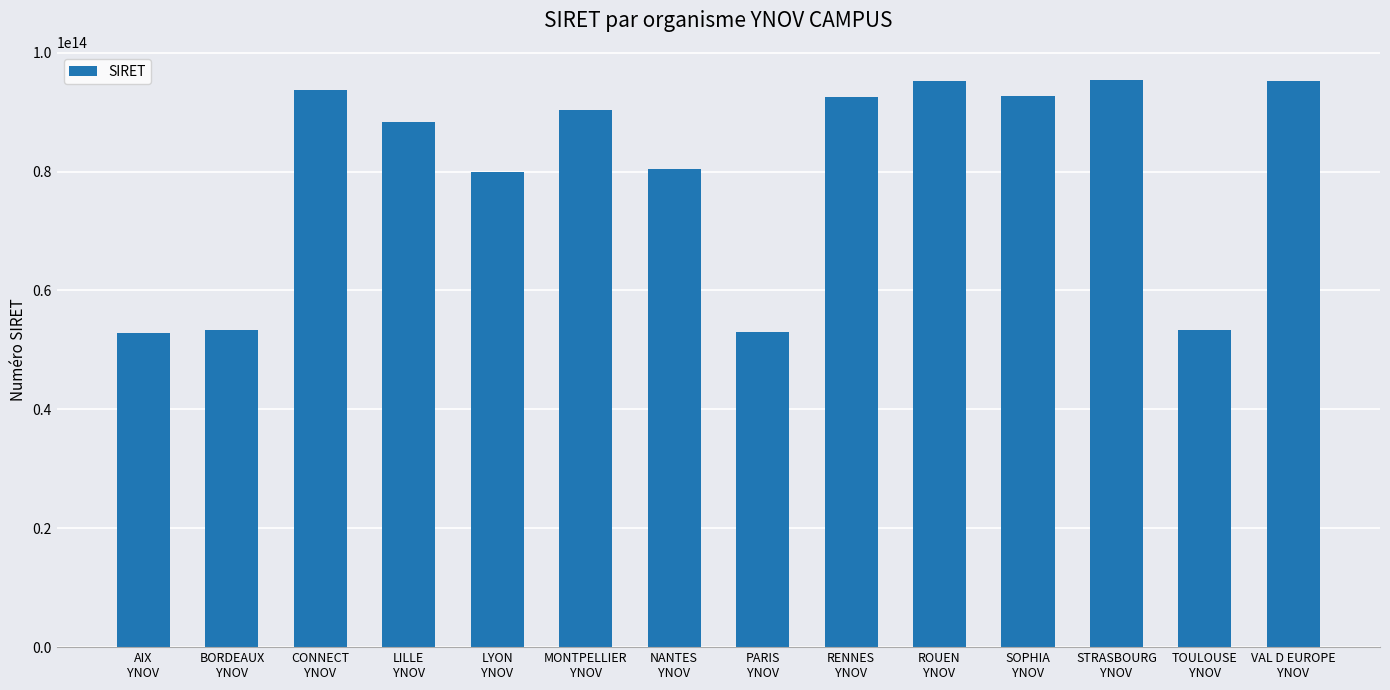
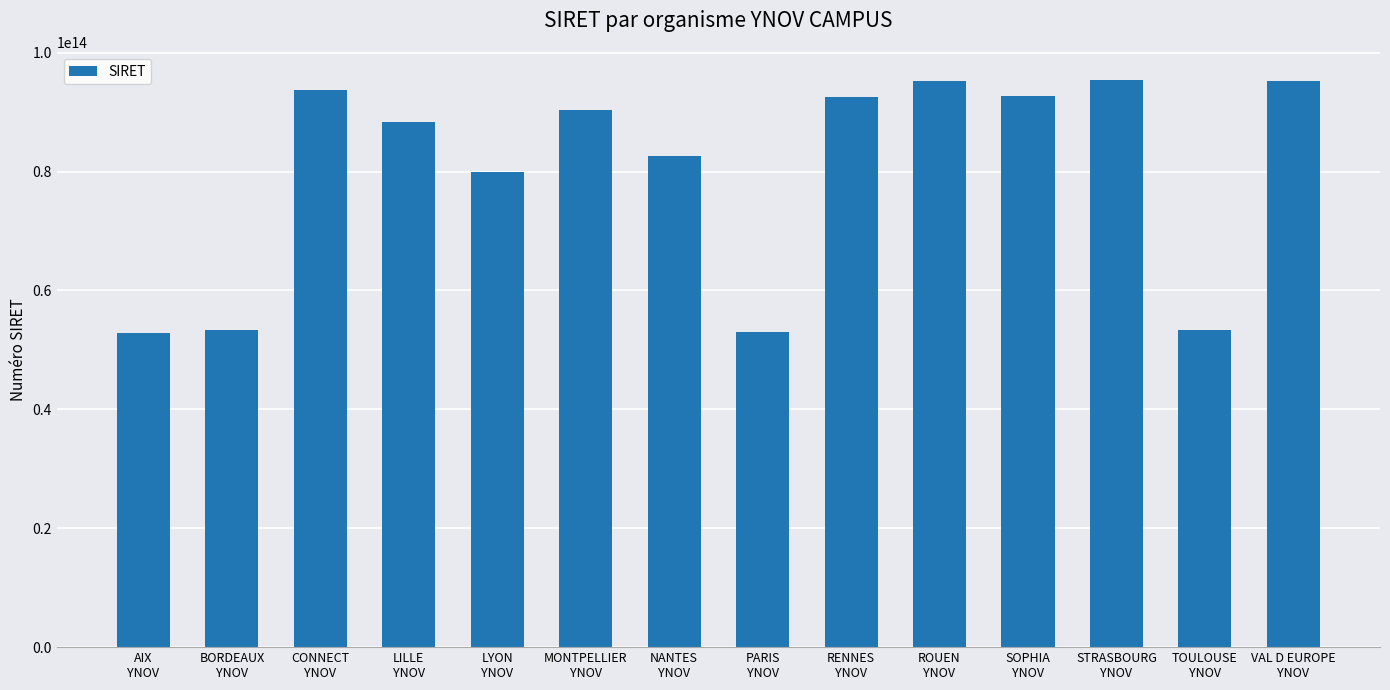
NANTES YNOV: 80000000000000 -> 83000000000000
